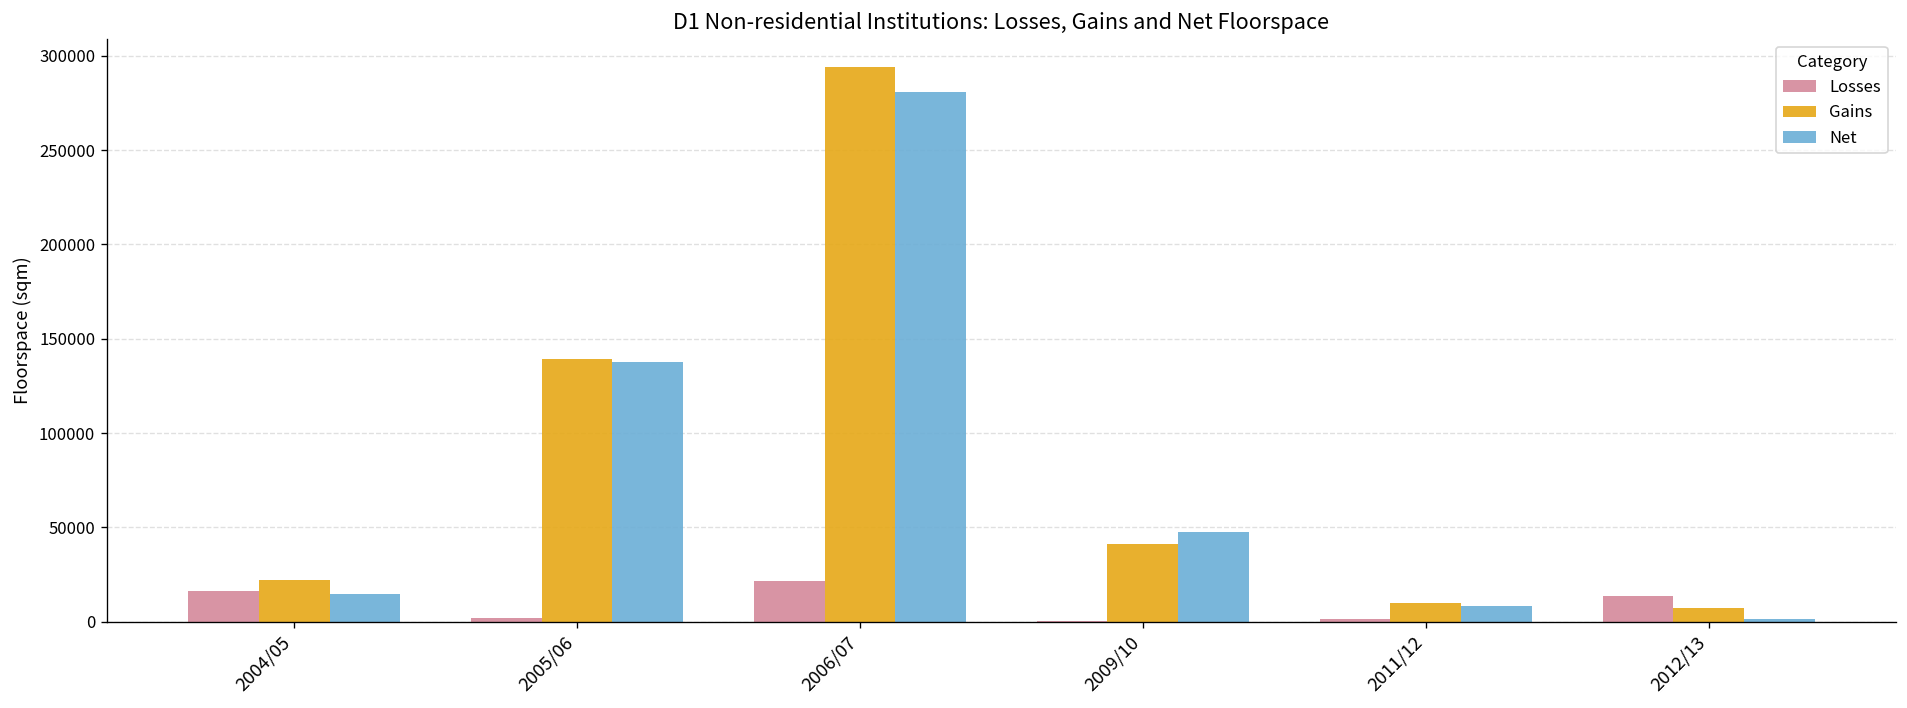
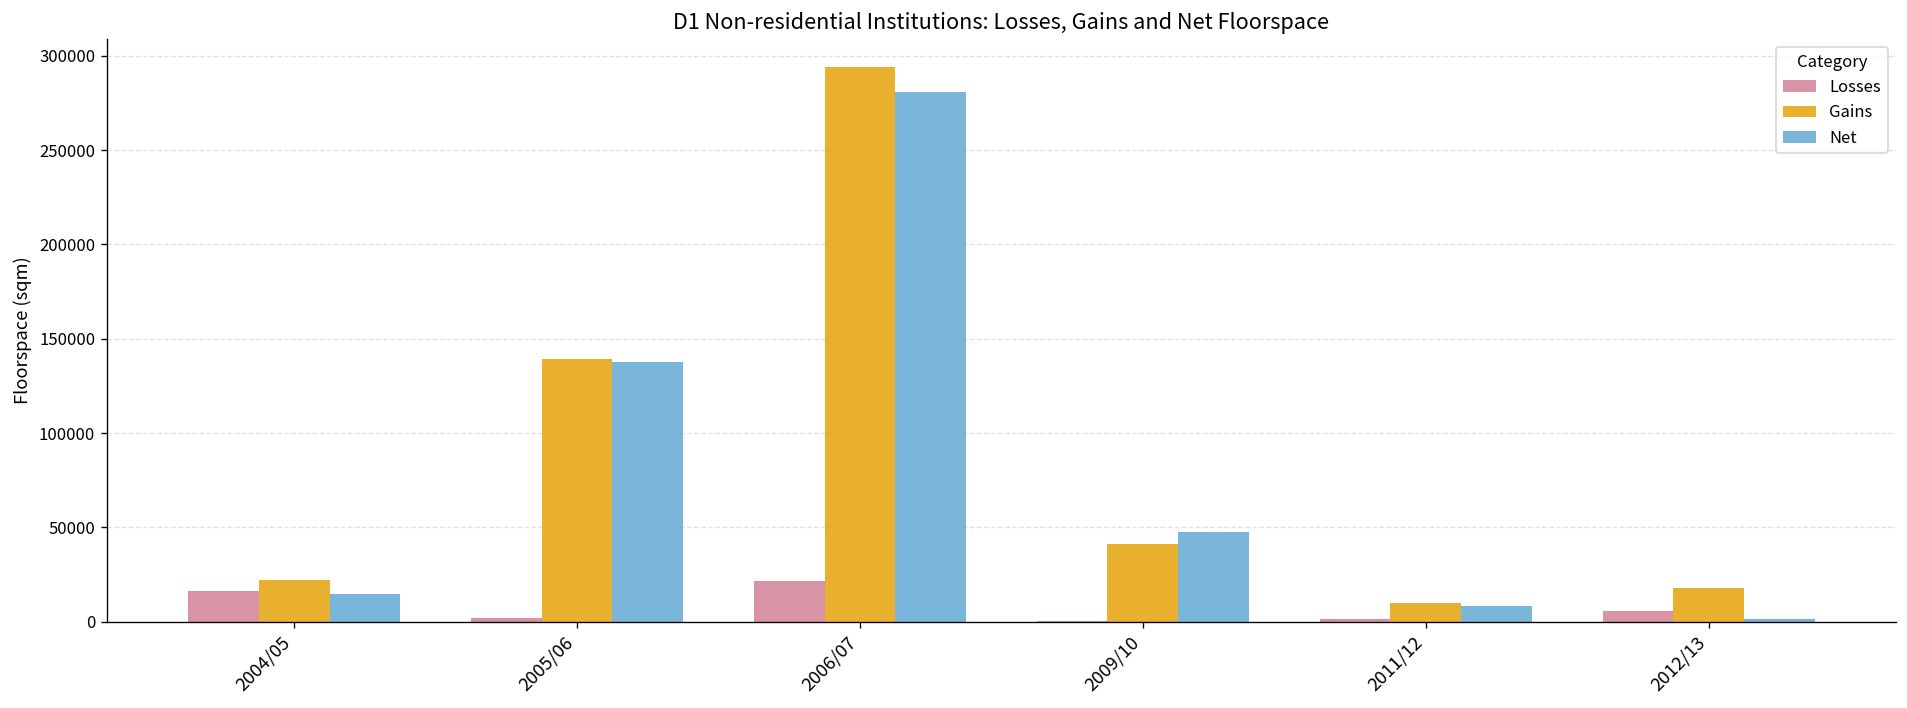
Losses, 2012/13: 13000 -> 6000
Gains, 2012/13: 7000 -> 18000
